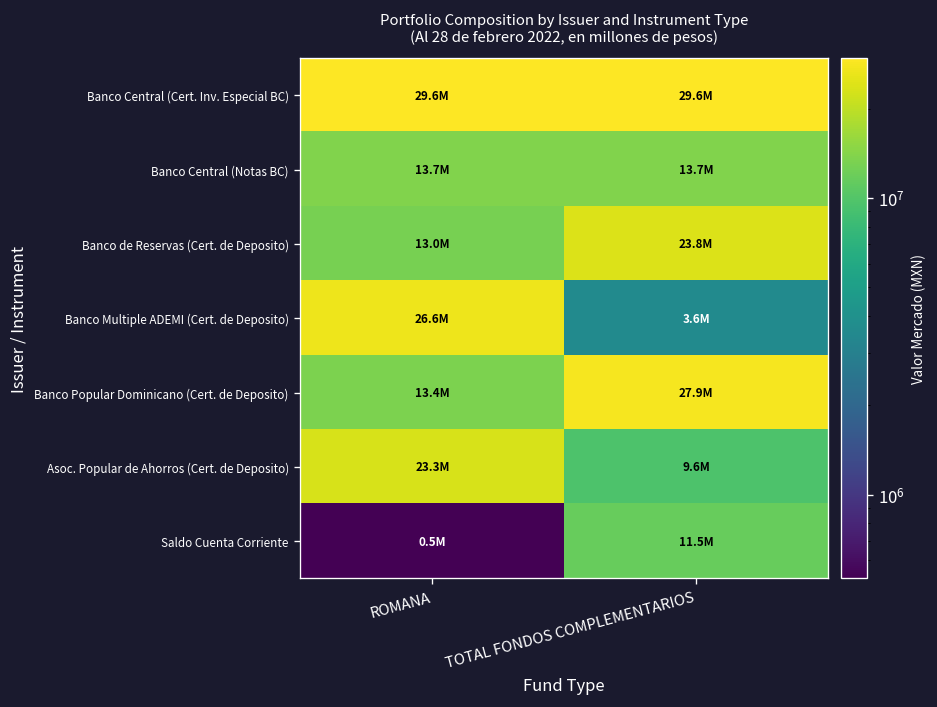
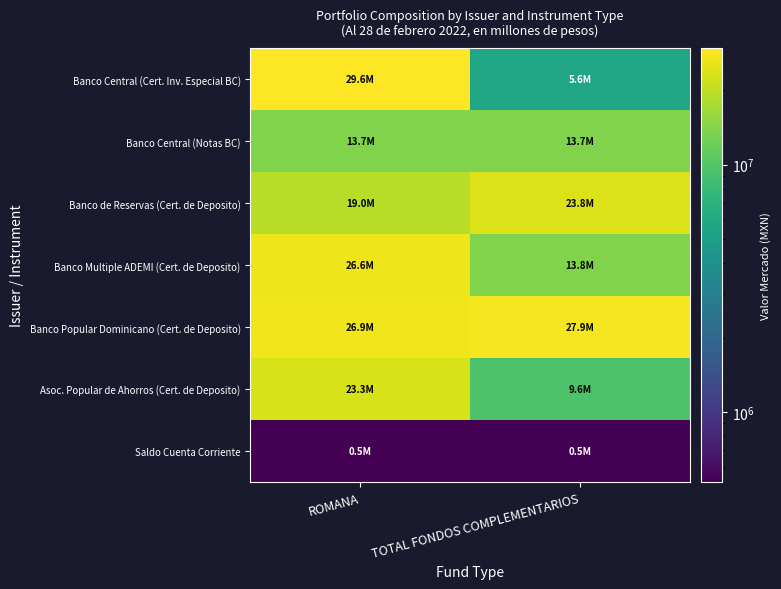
Banco Central (Cert. Inv. Especial BC), TOTAL FONDOS COMPLEMENTARIOS: 29.6M -> 5.6M
Banco de Reservas (Cert. de Deposito), ROMANA: 13.0M -> 19.0M
Banco Multiple ADEMI (Cert. de Deposito), TOTAL FONDOS COMPLEMENTARIOS: 3.6M -> 13.8M
Banco Popular Dominicano (Cert. de Deposito), ROMANA: 13.4M -> 26.9M
Saldo Cuenta Corriente, TOTAL FONDOS COMPLEMENTARIOS: 11.5M -> 0.5M
